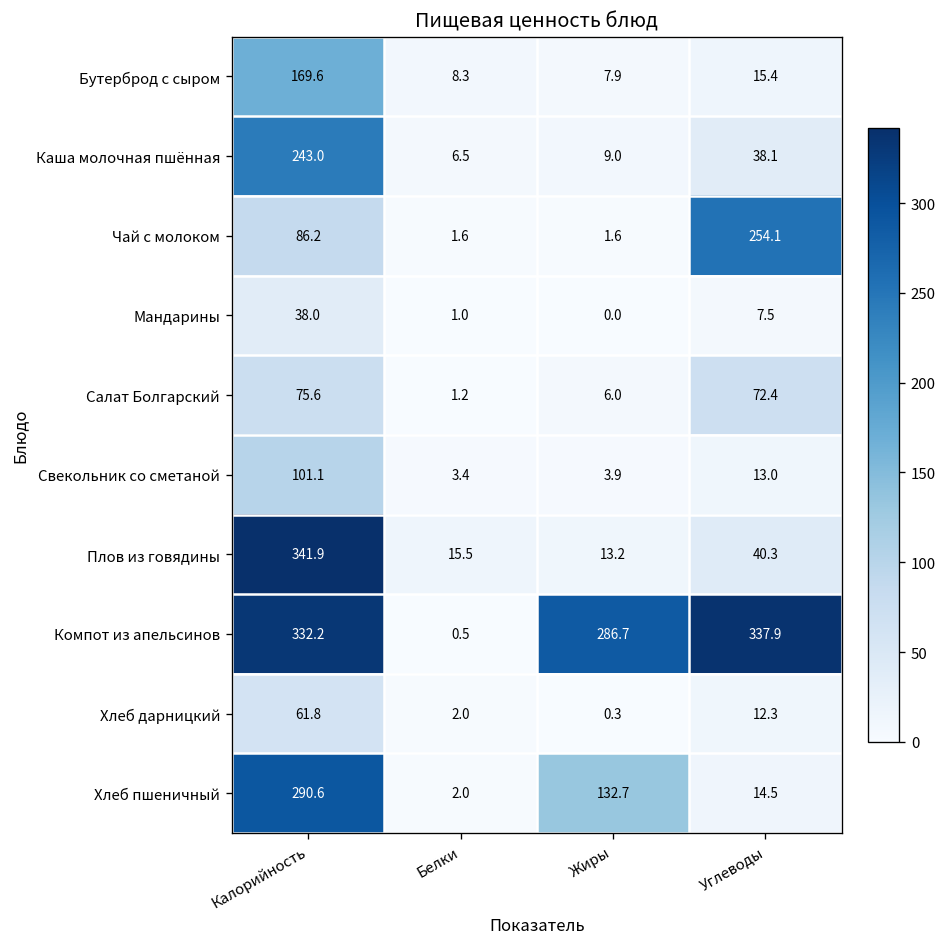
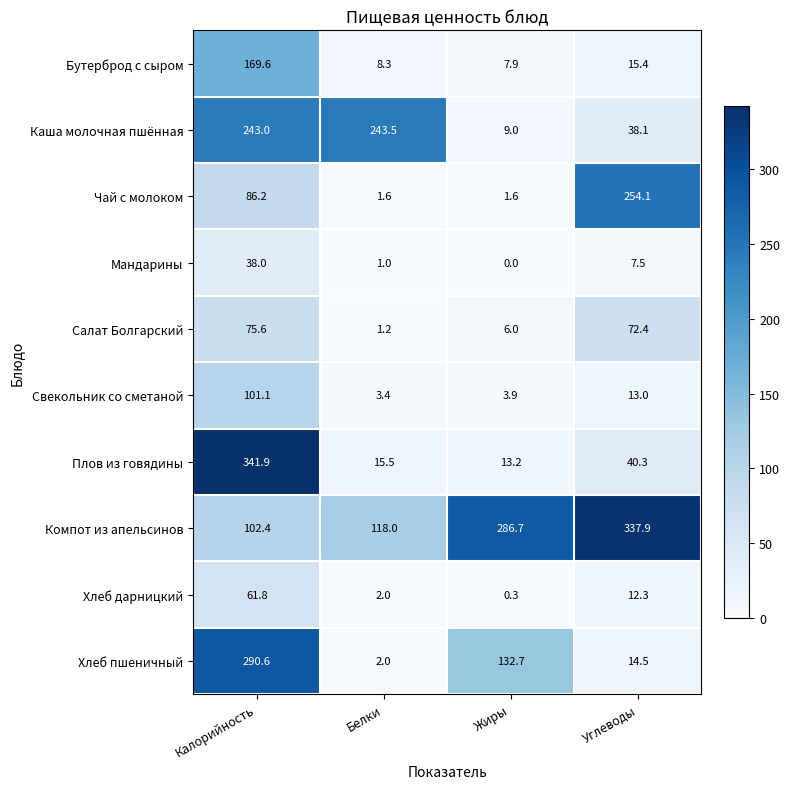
Каша молочная пшённая, Белки: 6.5 -> 243.5
Компот из апельсинов, Калорийность: 332.2 -> 102.4
Компот из апельсинов, Белки: 0.5 -> 118.0
